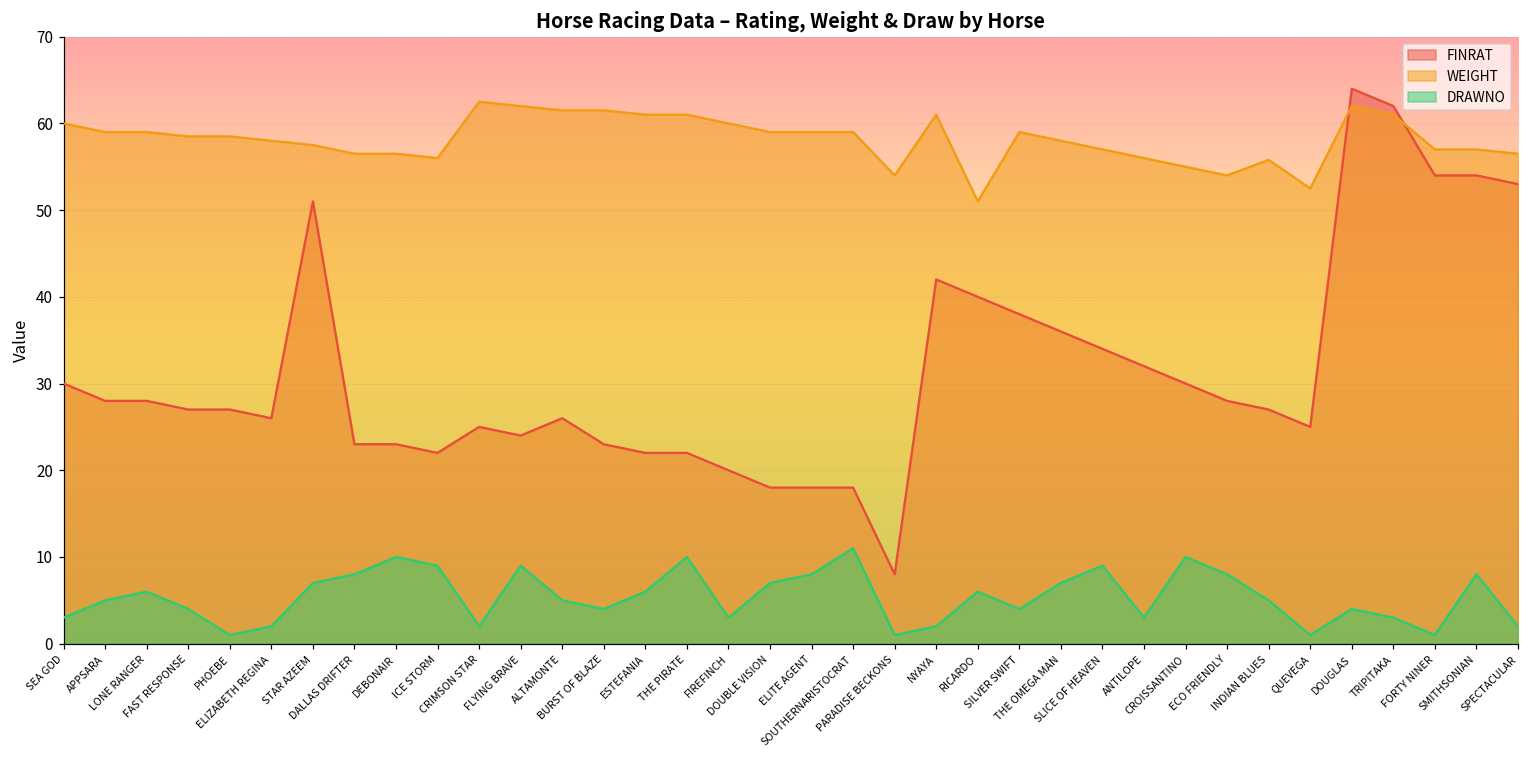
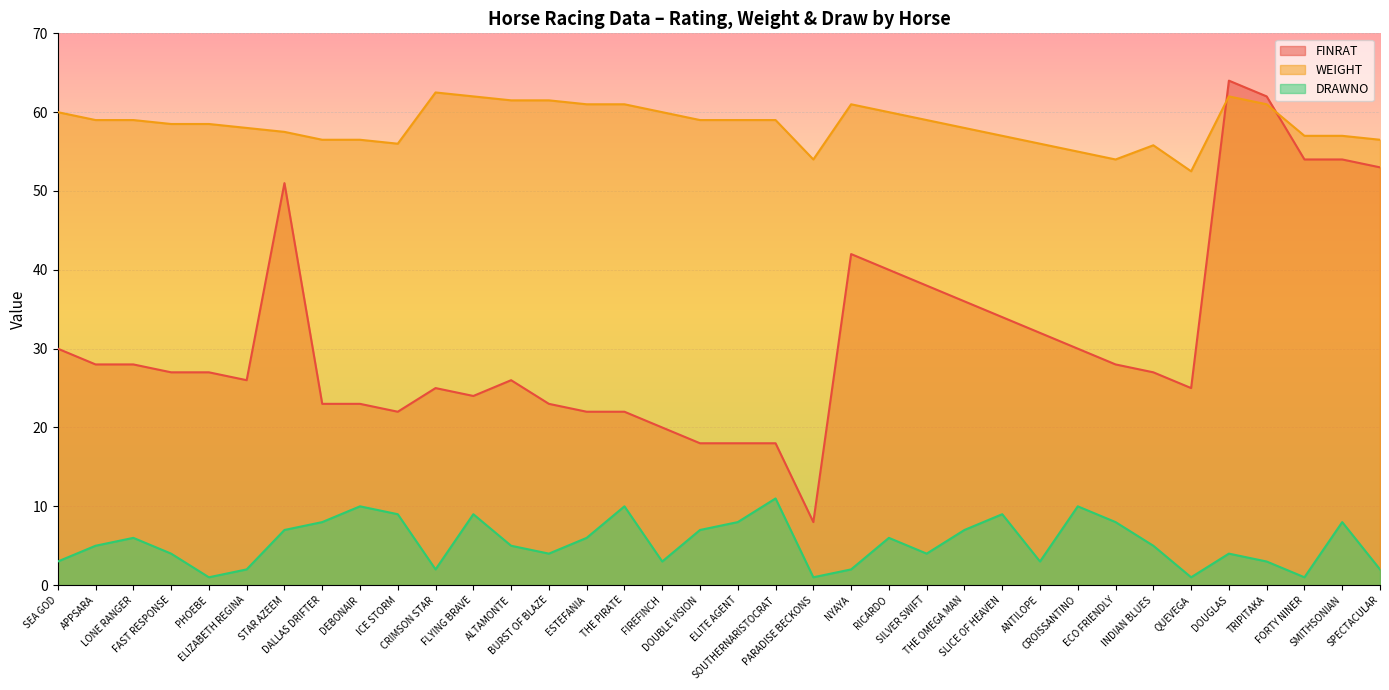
WEIGHT, RICARDO: 51 -> 60
